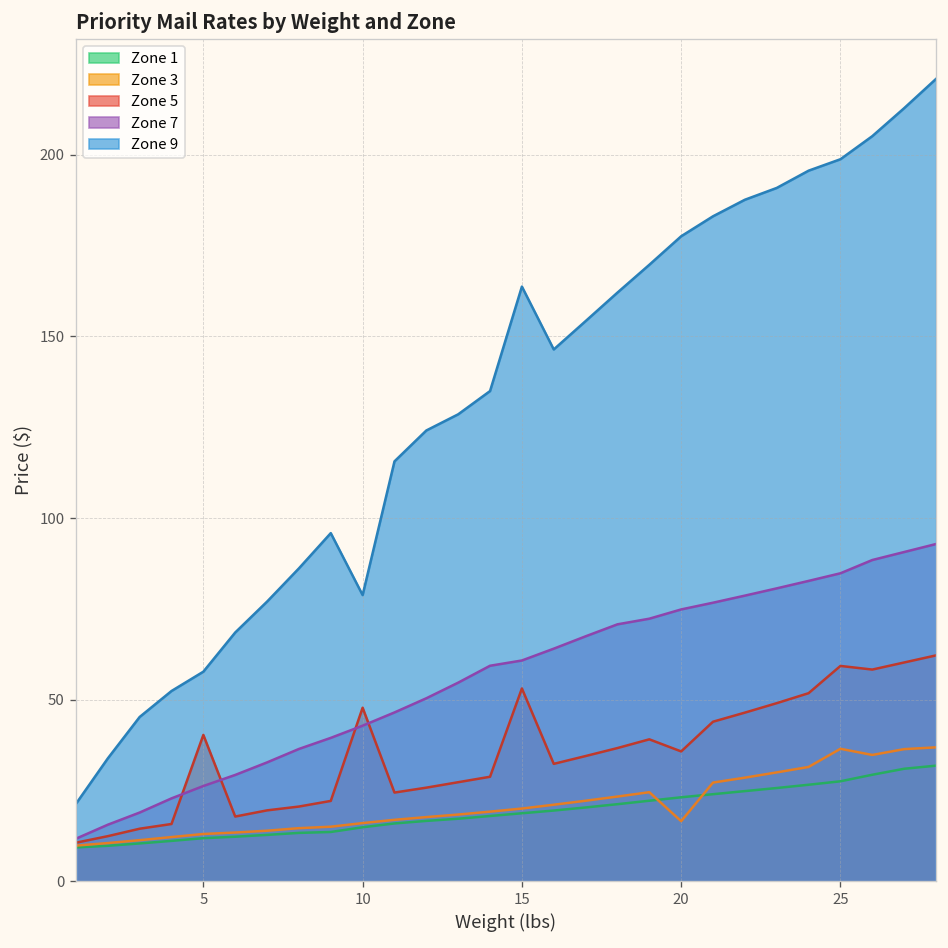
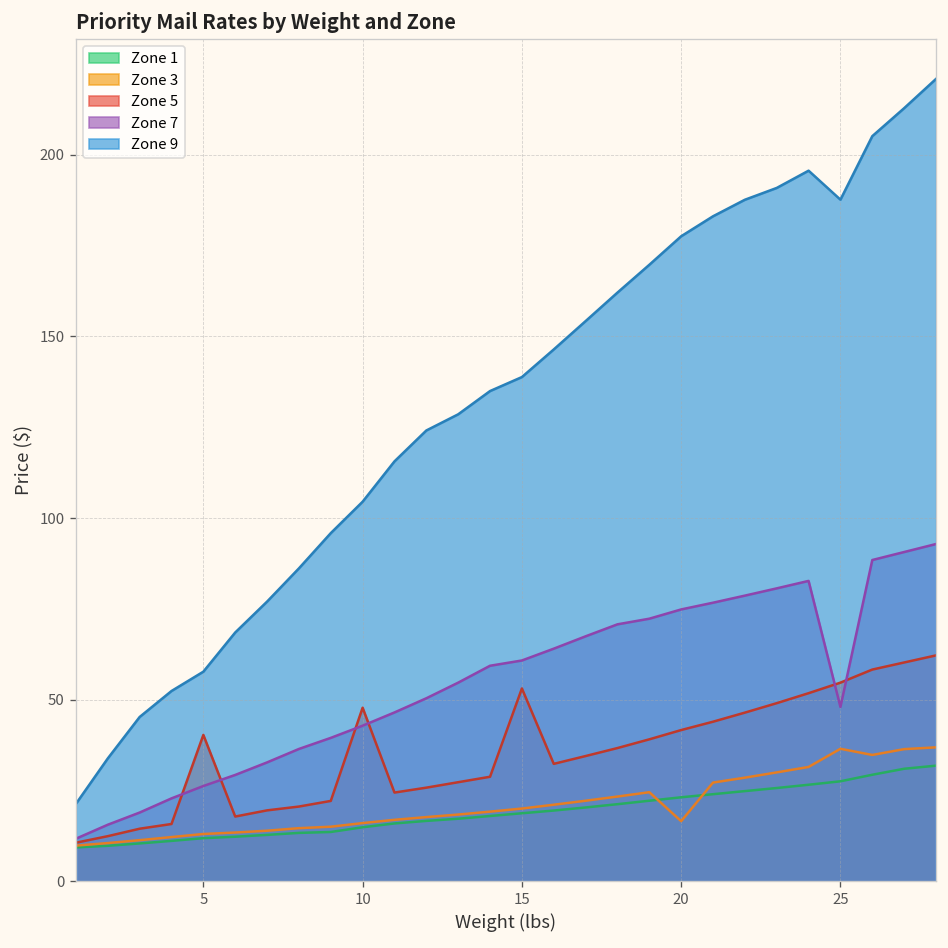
Zone 9, 10: 79 -> 105
Zone 9, 15: 164 -> 139
Zone 5, 20: 36 -> 42
Zone 5, 25: 59 -> 55
Zone 7, 25: 85 -> 48
Zone 9, 25: 199 -> 188
